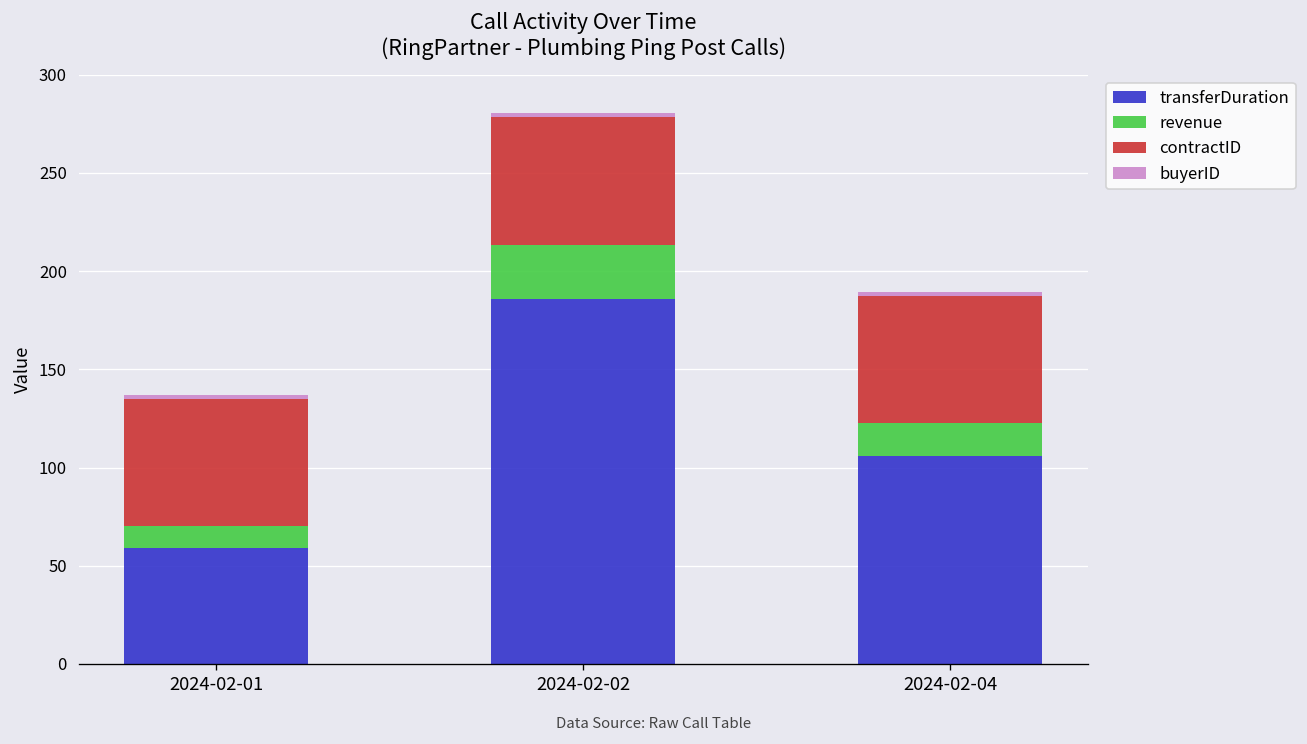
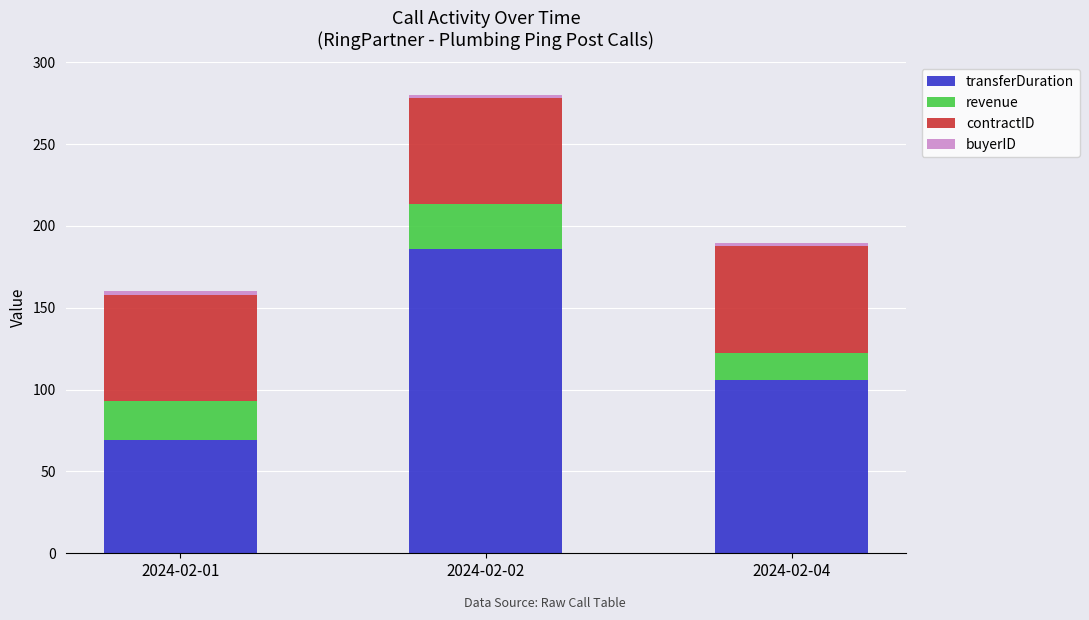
transferDuration, 2024-02-01: 59 -> 69
revenue, 2024-02-01: 11 -> 24
